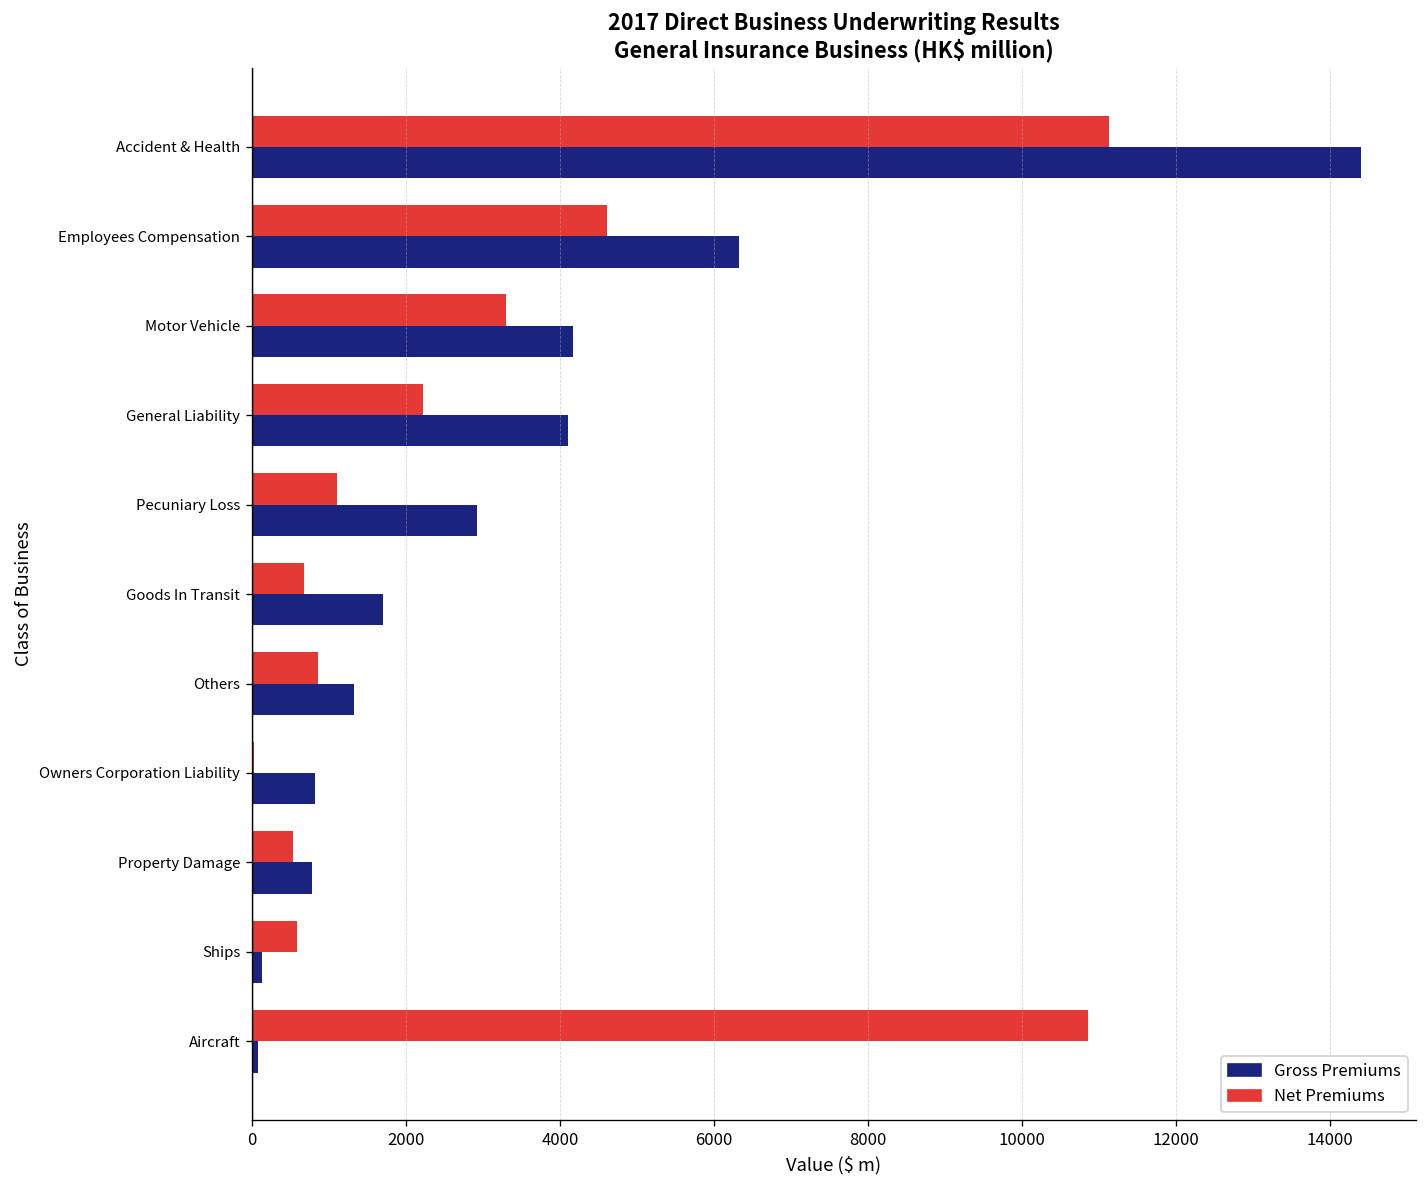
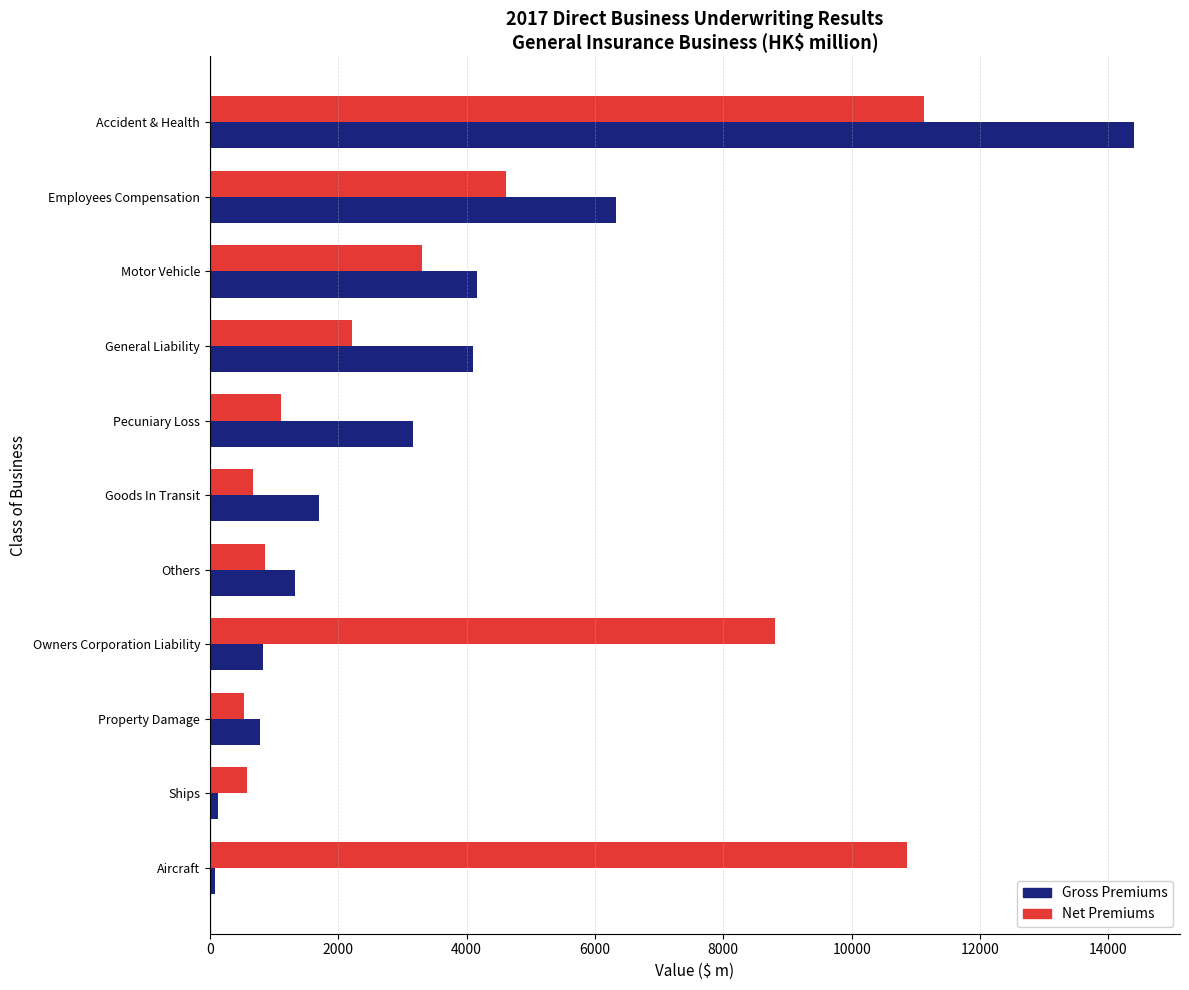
Gross Premiums, Pecuniary Loss: 2900 -> 3200
Net Premiums, Owners Corporation Liability: 0 -> 8800
